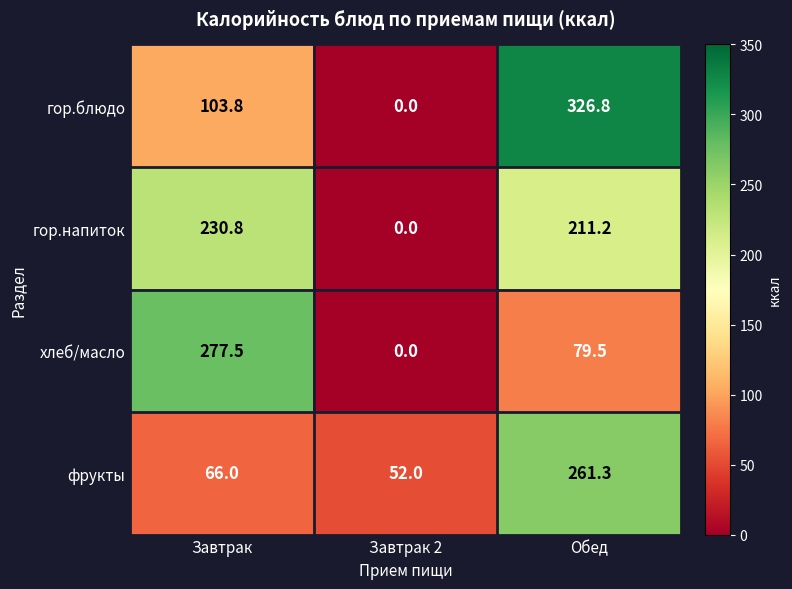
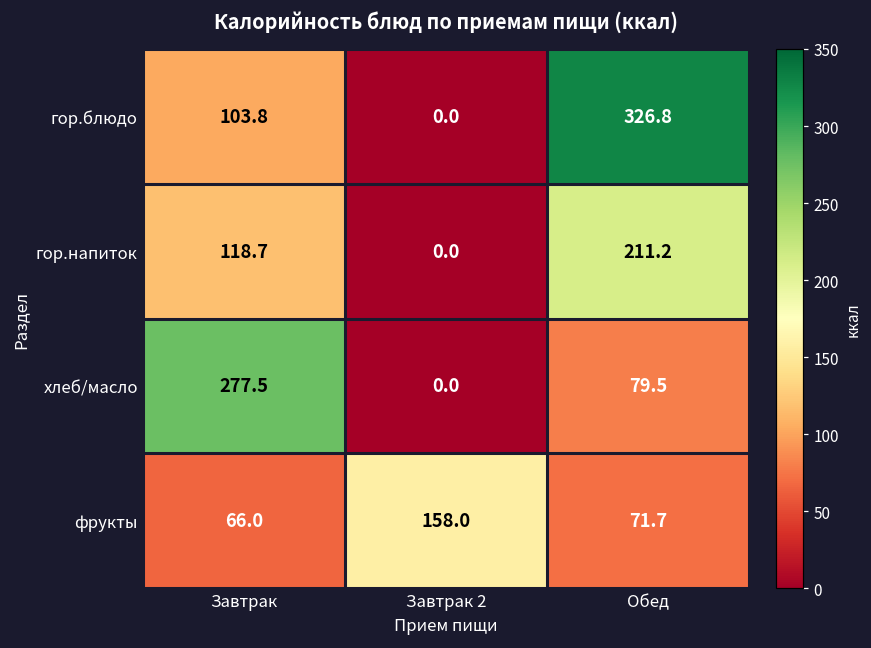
гор.напиток, Завтрак: 230.8 -> 118.7
фрукты, Завтрак 2: 52.0 -> 158.0
фрукты, Обед: 261.3 -> 71.7
